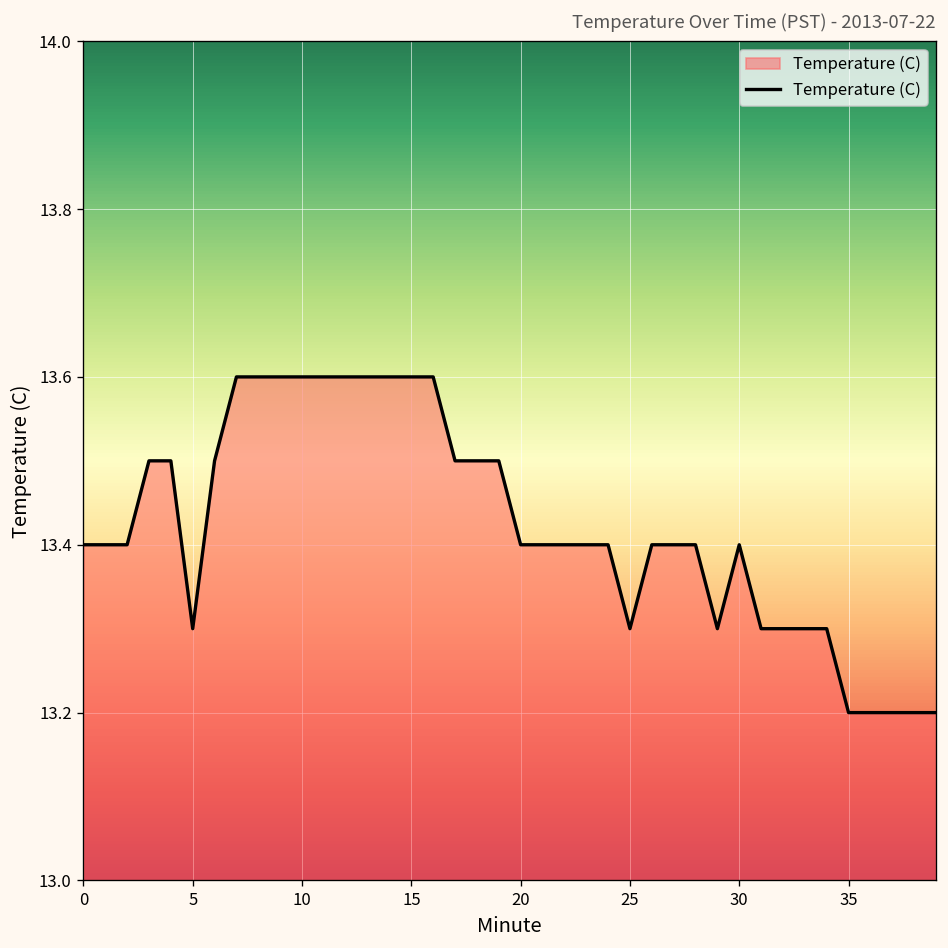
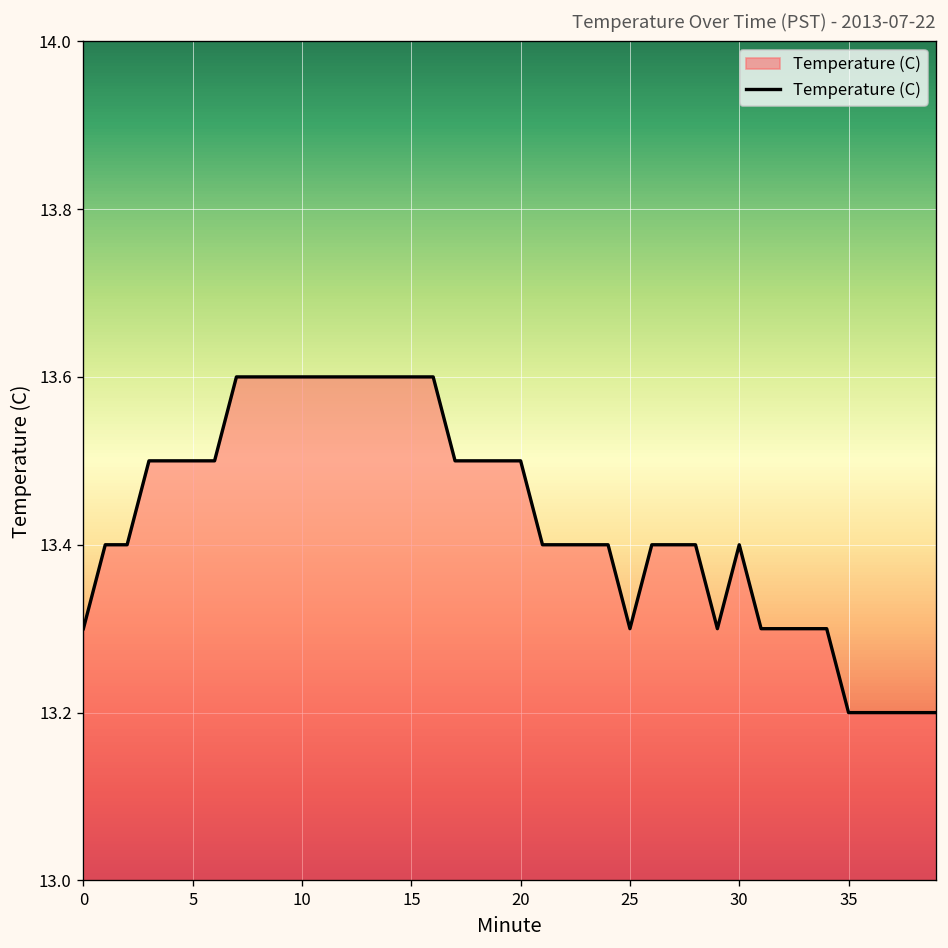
0: 13.4 -> 13.3
5: 13.3 -> 13.5
20: 13.4 -> 13.5
